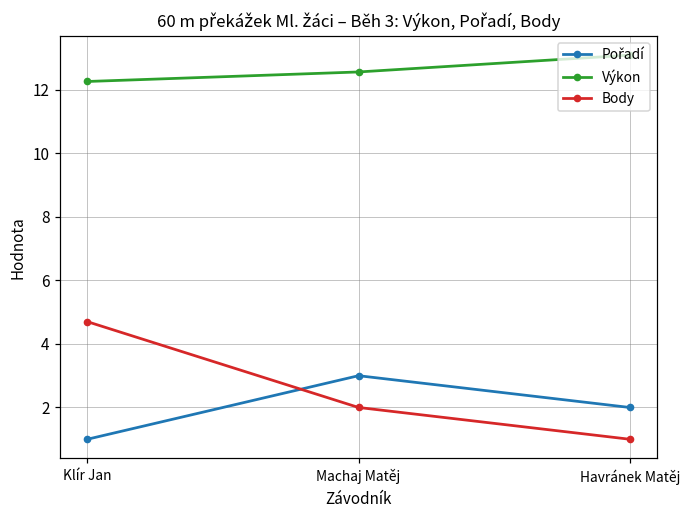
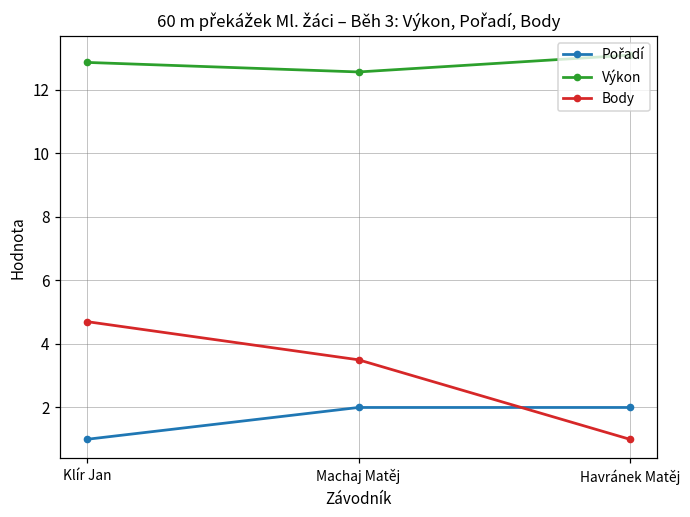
Výkon, Klír Jan: 12.3 -> 12.9
Pořadí, Machaj Matěj: 3 -> 2
Body, Machaj Matěj: 2.0 -> 3.5
